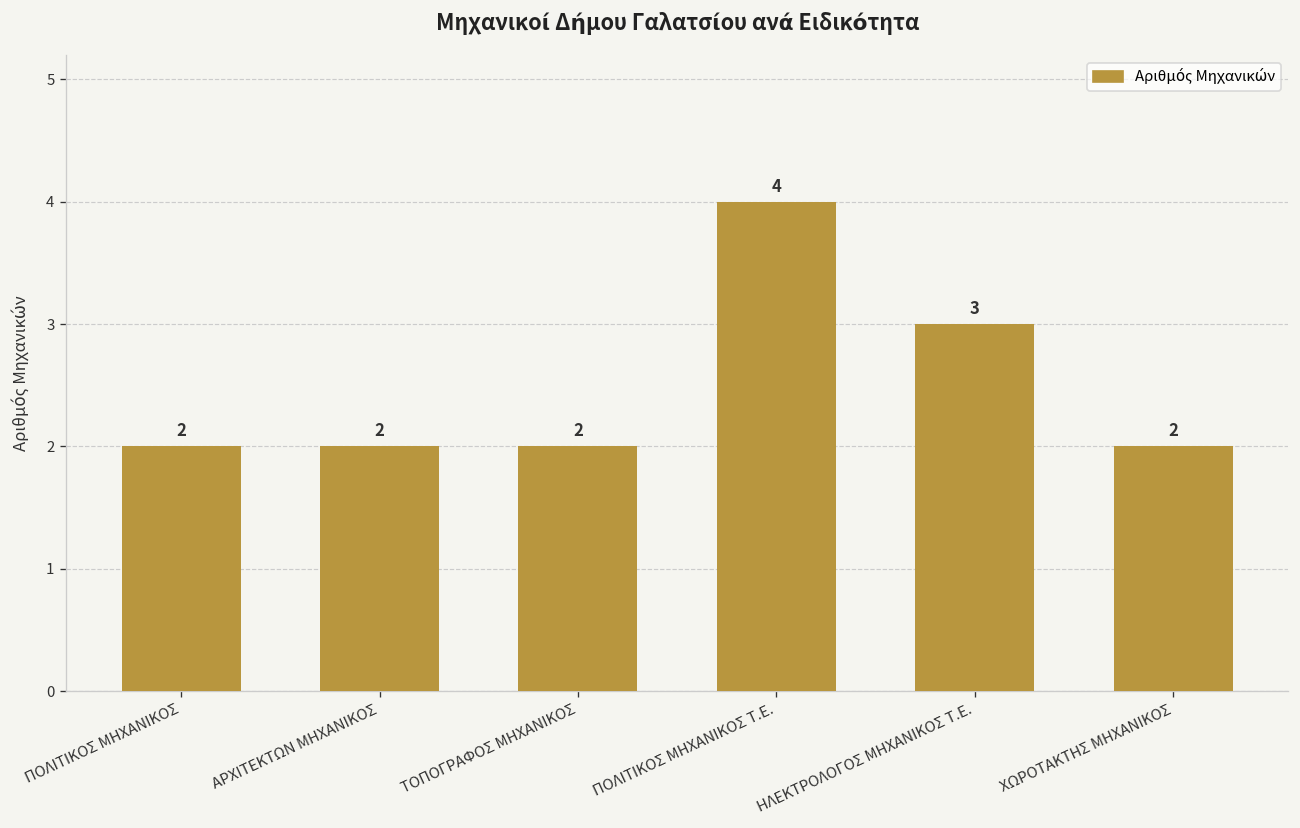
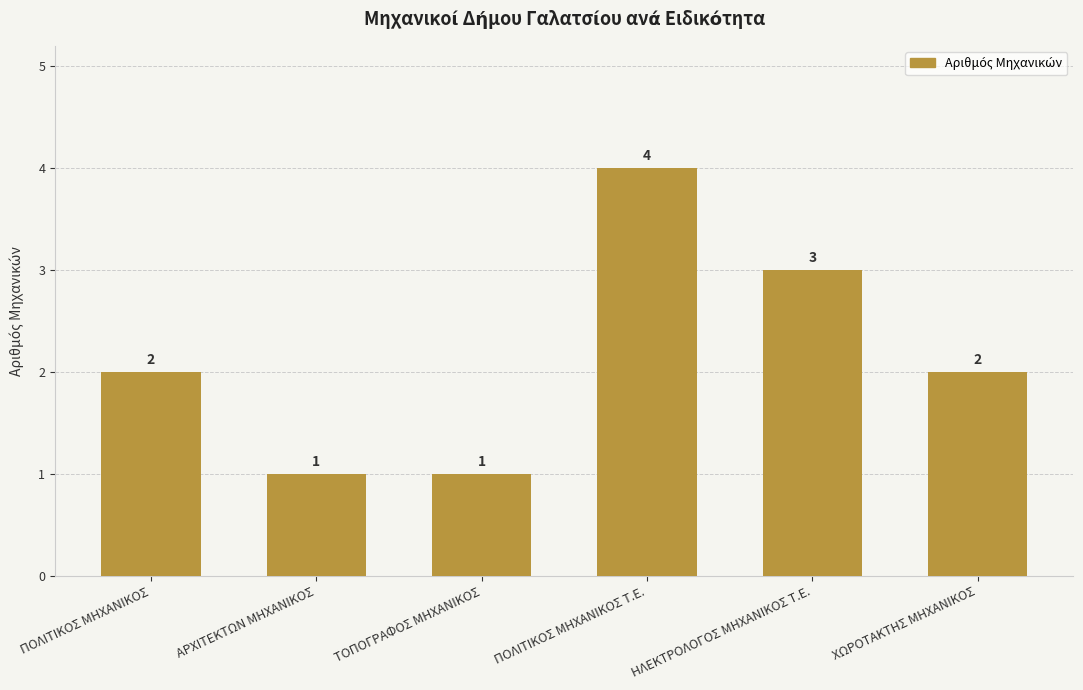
ΑΡΧΙΤΕΚΤΩΝ ΜΗΧΑΝΙΚΟΣ: 2 -> 1
ΤΟΠΟΓΡΑΦΟΣ ΜΗΧΑΝΙΚΟΣ: 2 -> 1
